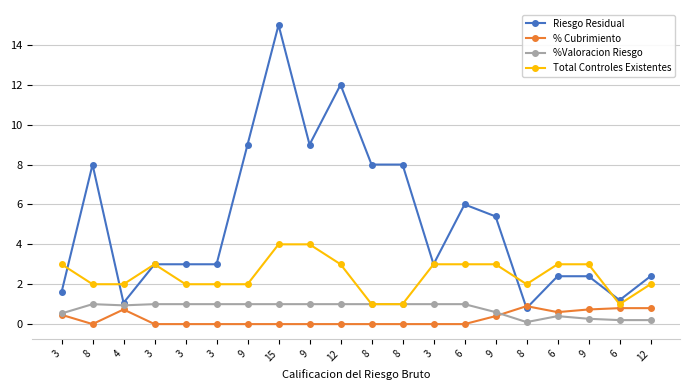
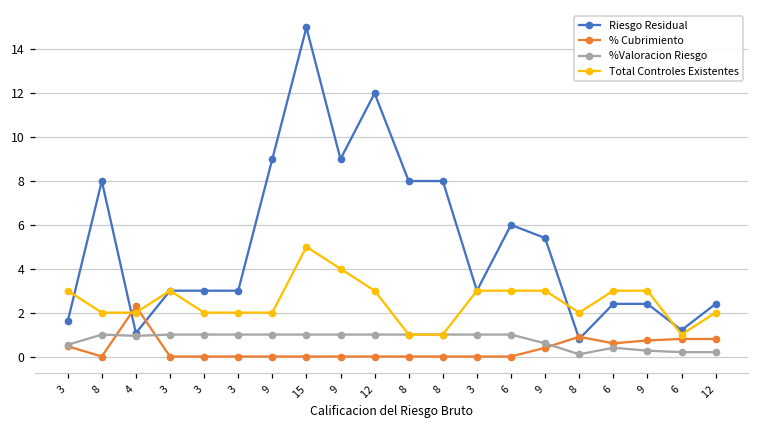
% Cubrimiento, 4: 0.7 -> 2.3
Total Controles Existentes, 15: 4 -> 5
